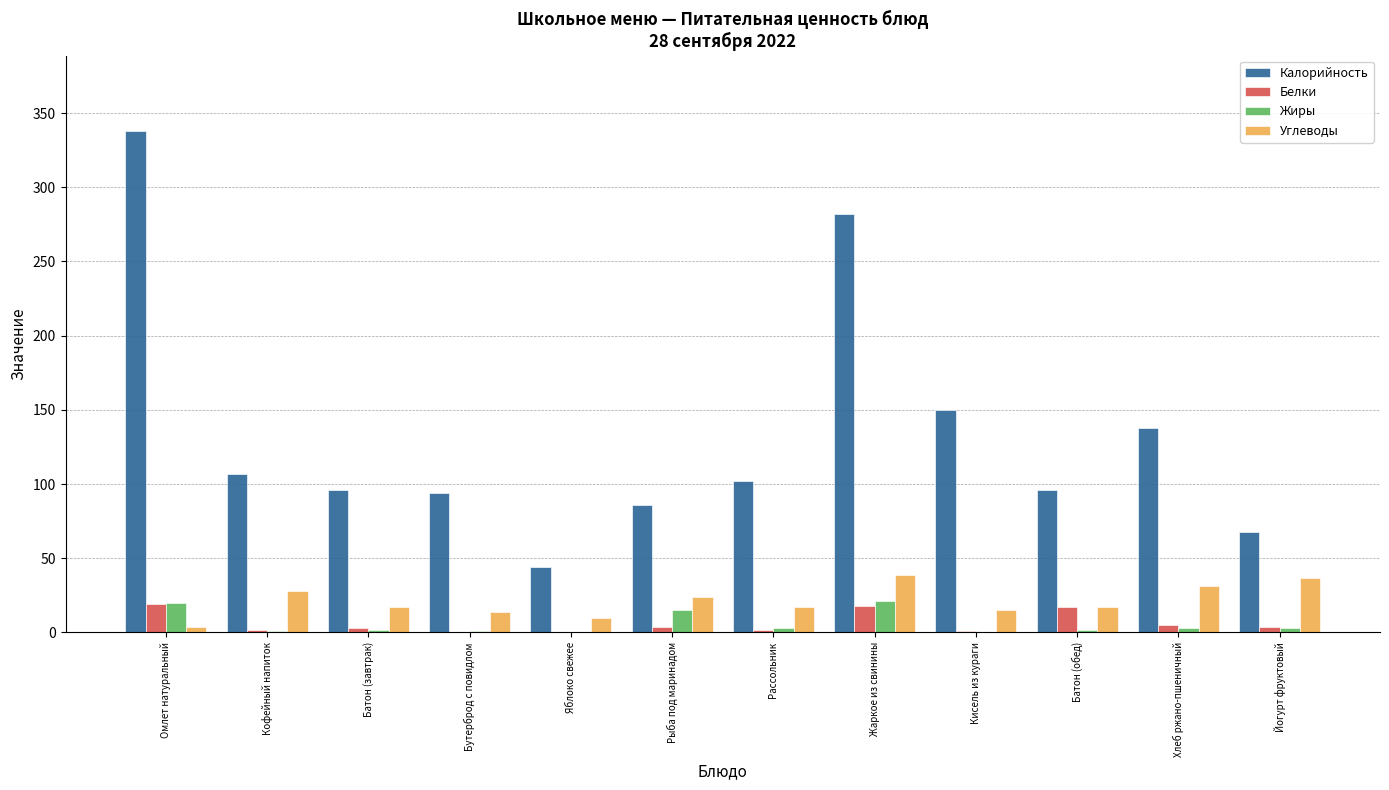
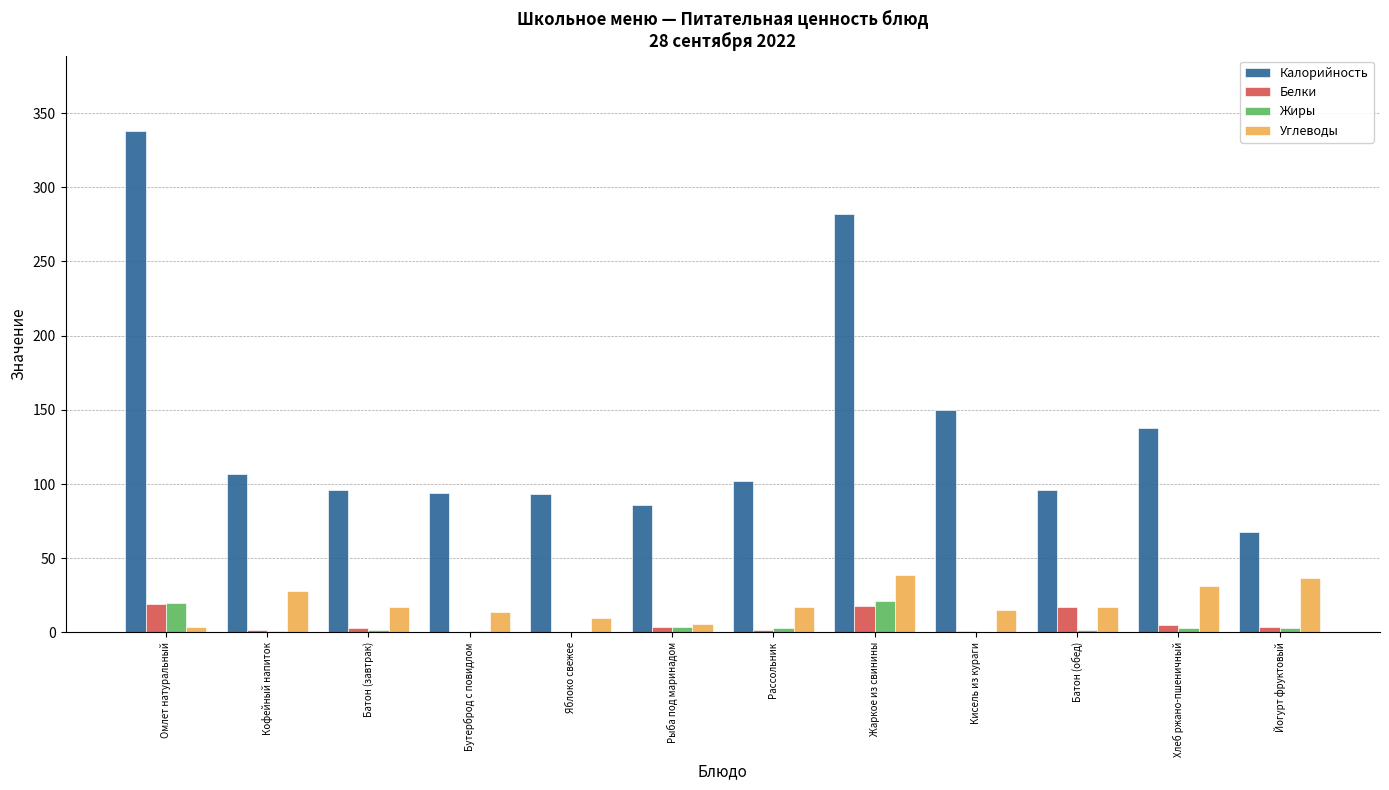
Калорийность, Яблоко свежее: 44 -> 93
Жиры, Рыба под маринадом: 15 -> 4
Углеводы, Рыба под маринадом: 24 -> 6
